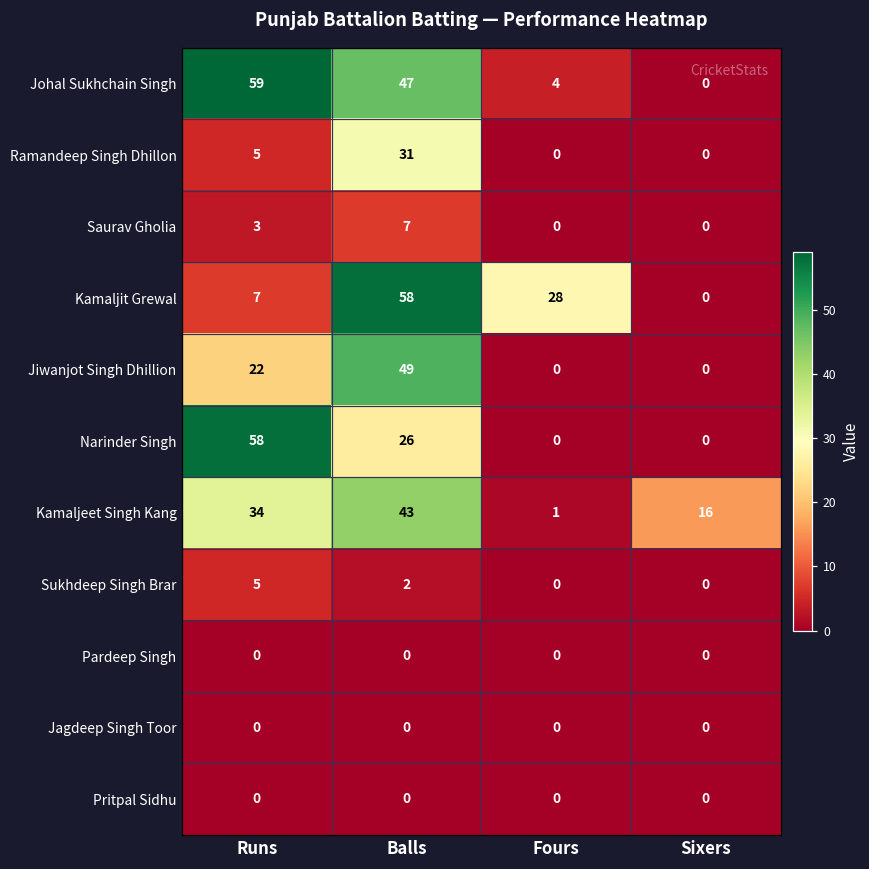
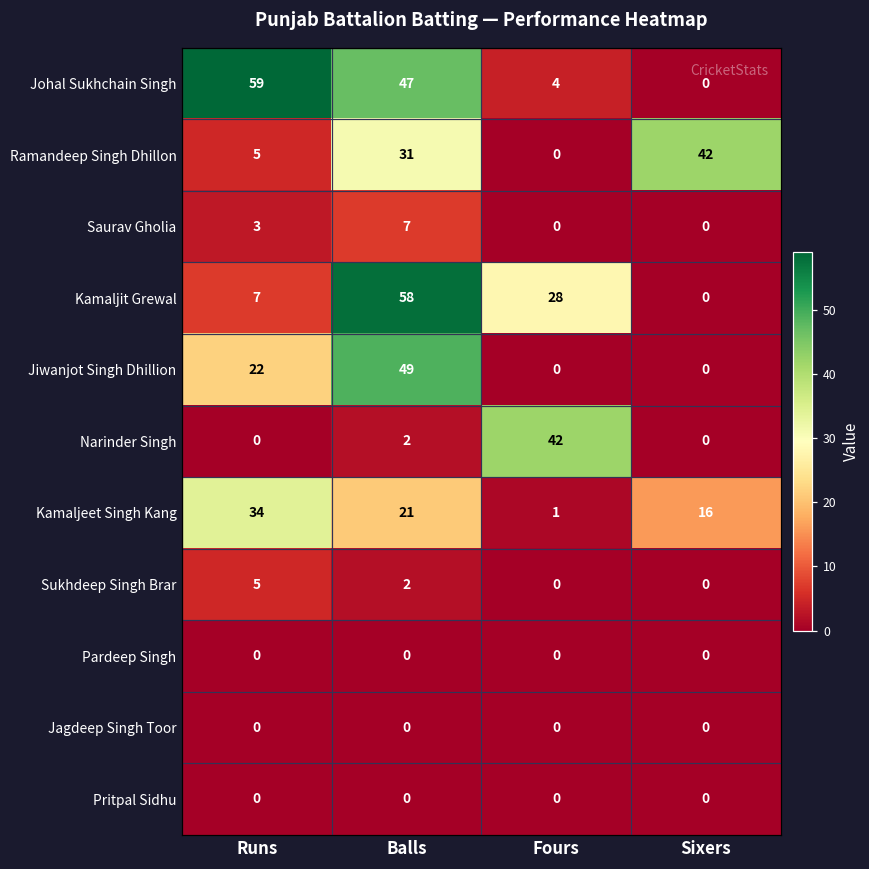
Ramandeep Singh Dhillon, Sixers: 0 -> 42
Narinder Singh, Runs: 58 -> 0
Narinder Singh, Balls: 26 -> 2
Narinder Singh, Fours: 0 -> 42
Kamaljeet Singh Kang, Balls: 43 -> 21
